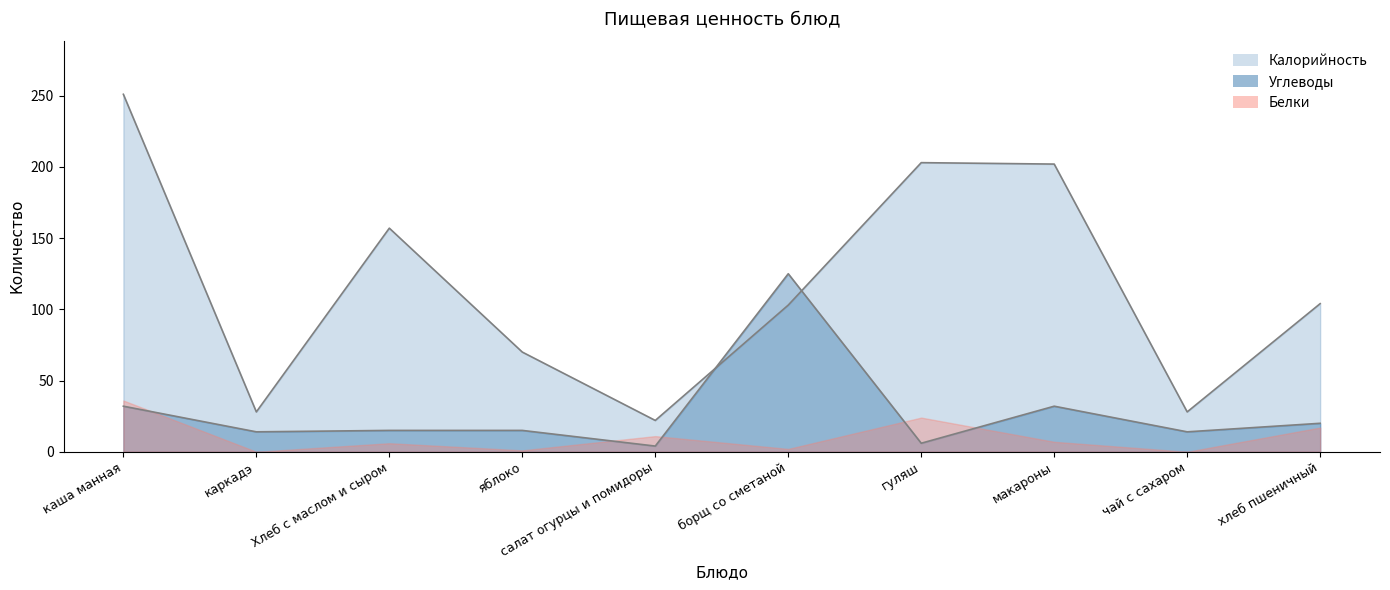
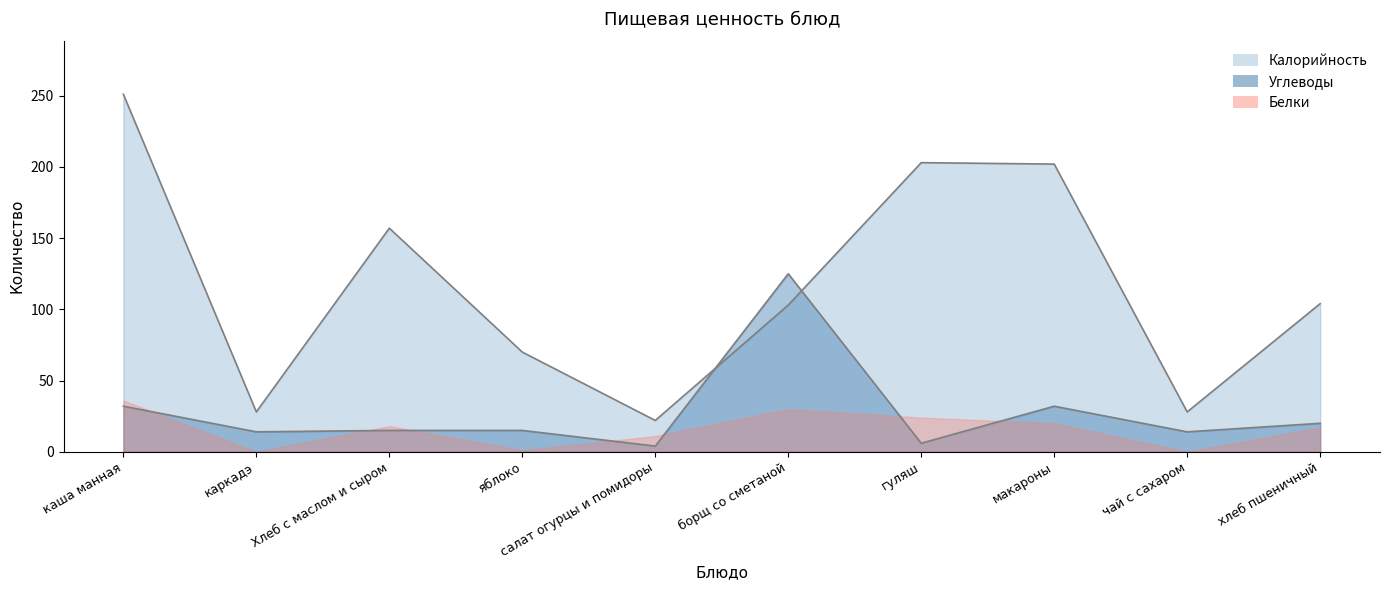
Белки, Хлеб с маслом и сыром: 6 -> 18
Белки, борщ со сметаной: 2 -> 30
Белки, макароны: 7 -> 20
